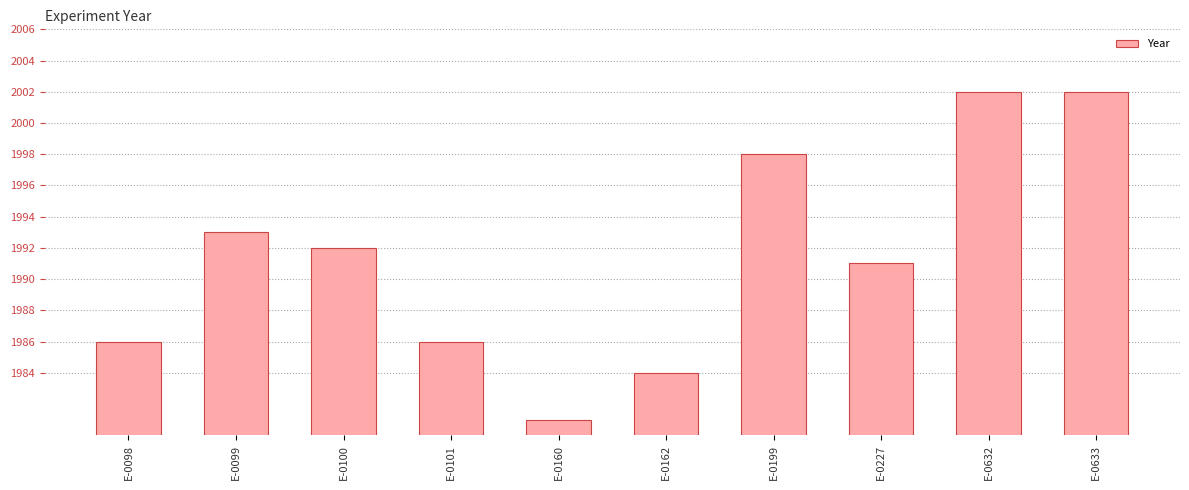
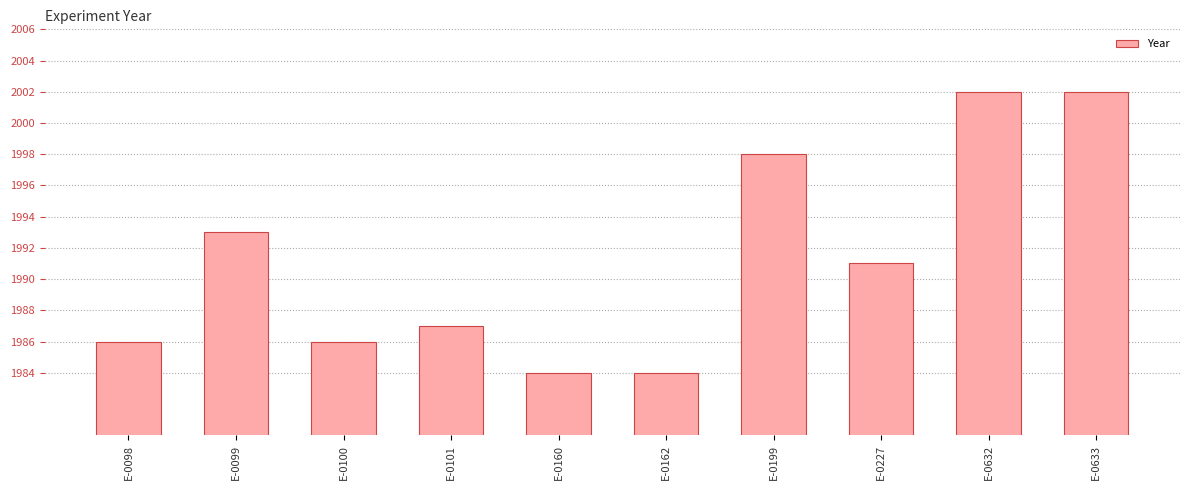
E-0100: 1992 -> 1986
E-0101: 1986 -> 1987
E-0160: 1981 -> 1984
